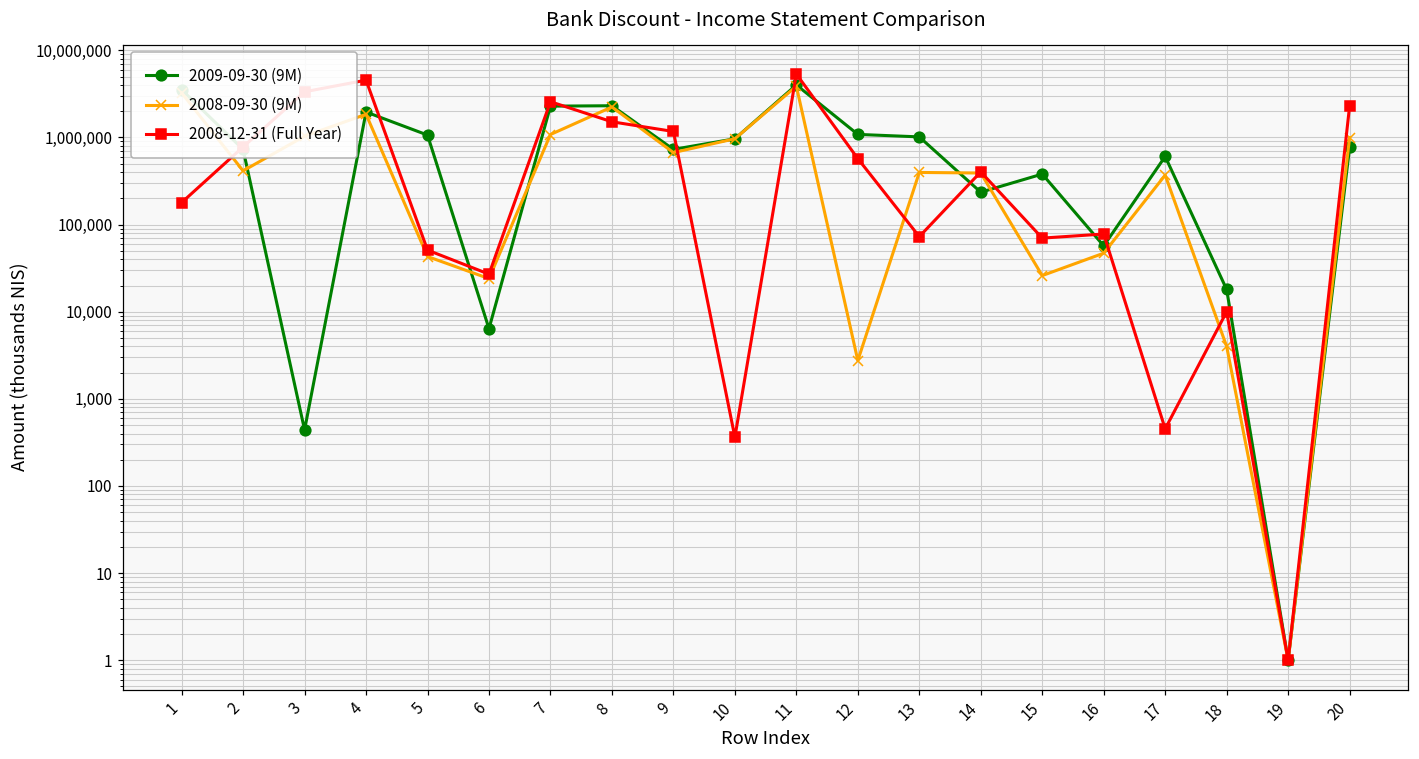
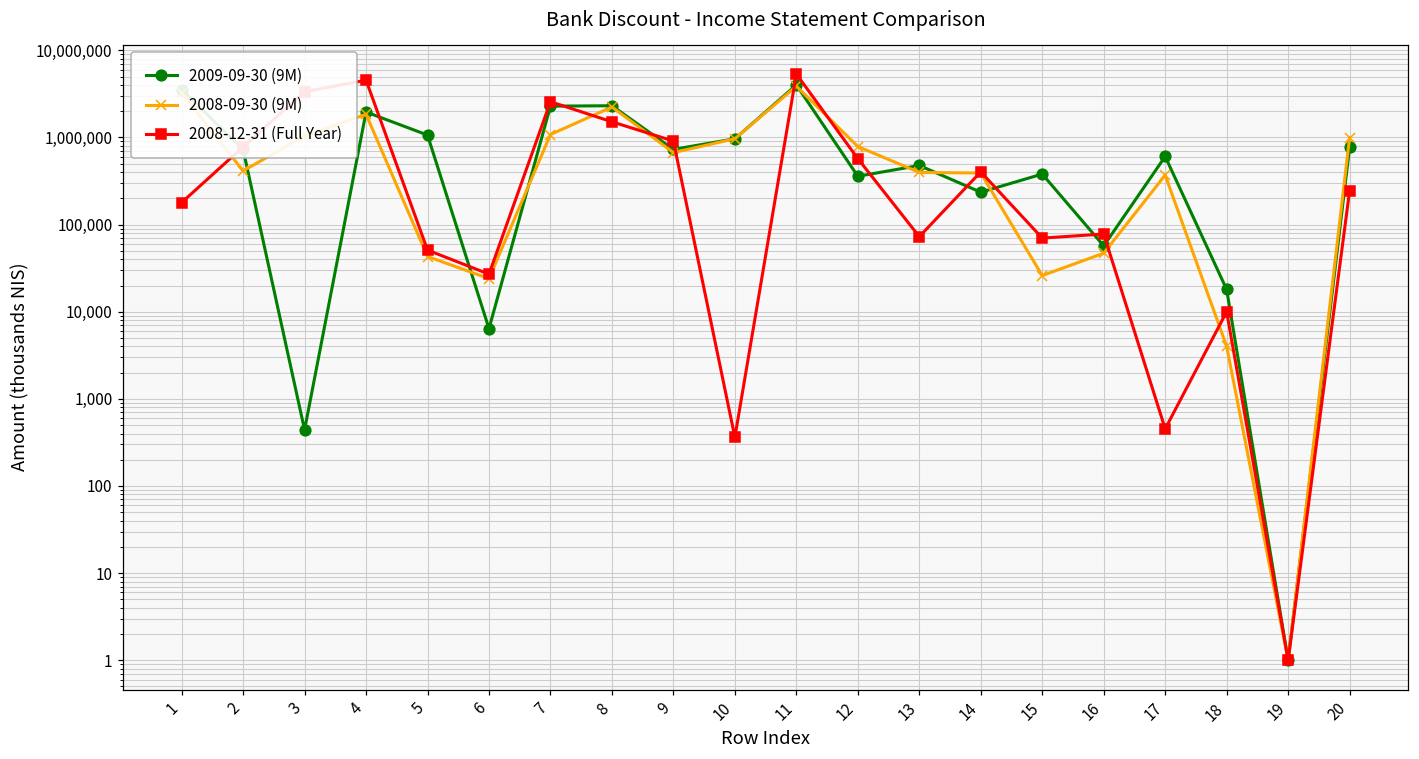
2008-12-31 (Full Year), 9: 1,200,000 -> 900,000
2009-09-30 (9M), 12: 1,100,000 -> 400,000
2008-09-30 (9M), 12: 2,800 -> 800,000
2009-09-30 (9M), 13: 1,000,000 -> 500,000
2008-12-31 (Full Year), 20: 2,300,000 -> 250,000
